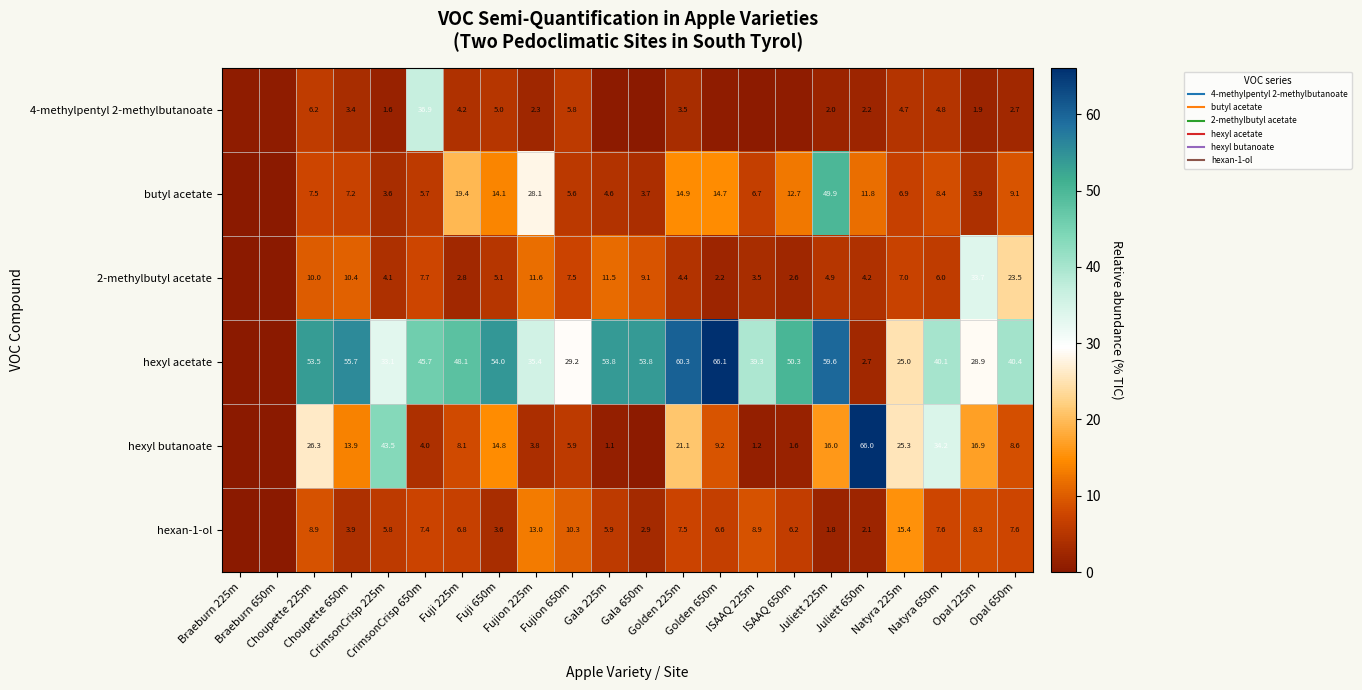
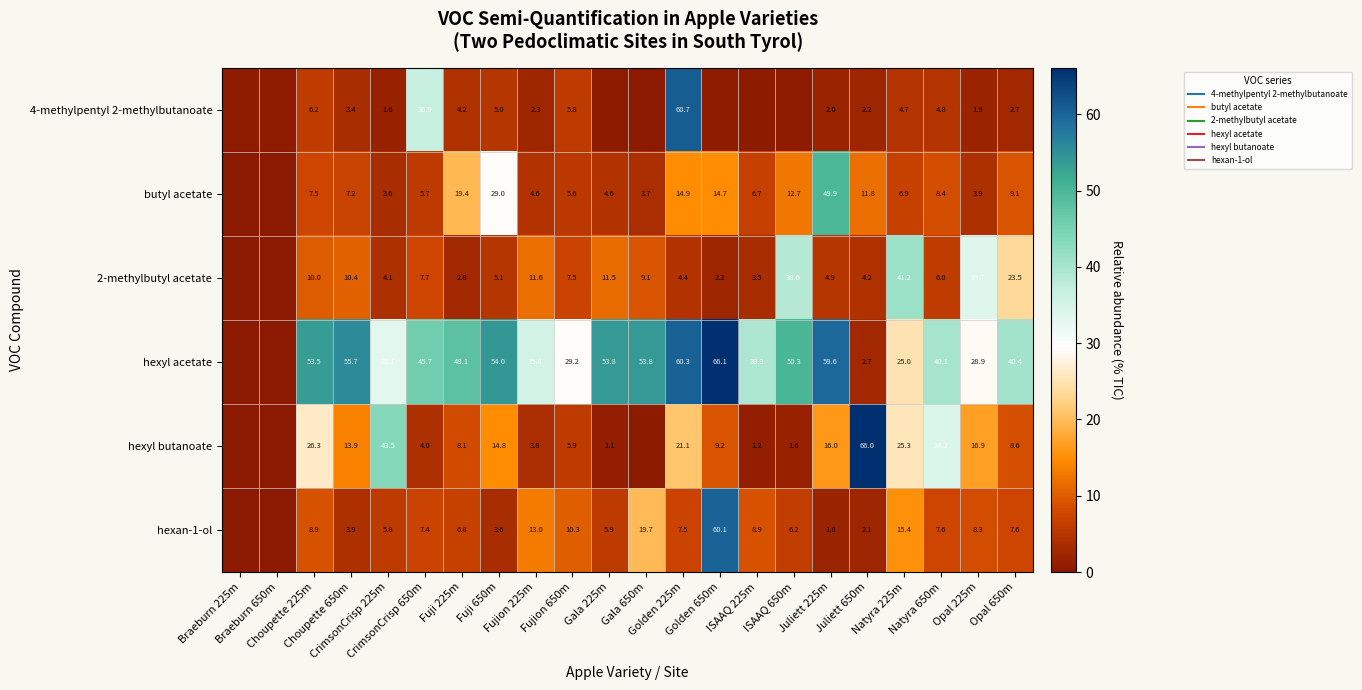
4-methylpentyl 2-methylbutanoate, Golden 225m: 3.5 -> 60.7
butyl acetate, Fuji 650m: 14.1 -> 29.0
butyl acetate, Fujion 225m: 28.1 -> 4.6
2-methylbutyl acetate, ISAAQ 650m: 2.6 -> 38.6
2-methylbutyl acetate, Natyra 225m: 7.0 -> 41.2
hexan-1-ol, Gala 650m: 2.9 -> 19.7
hexan-1-ol, Golden 650m: 6.6 -> 60.1
